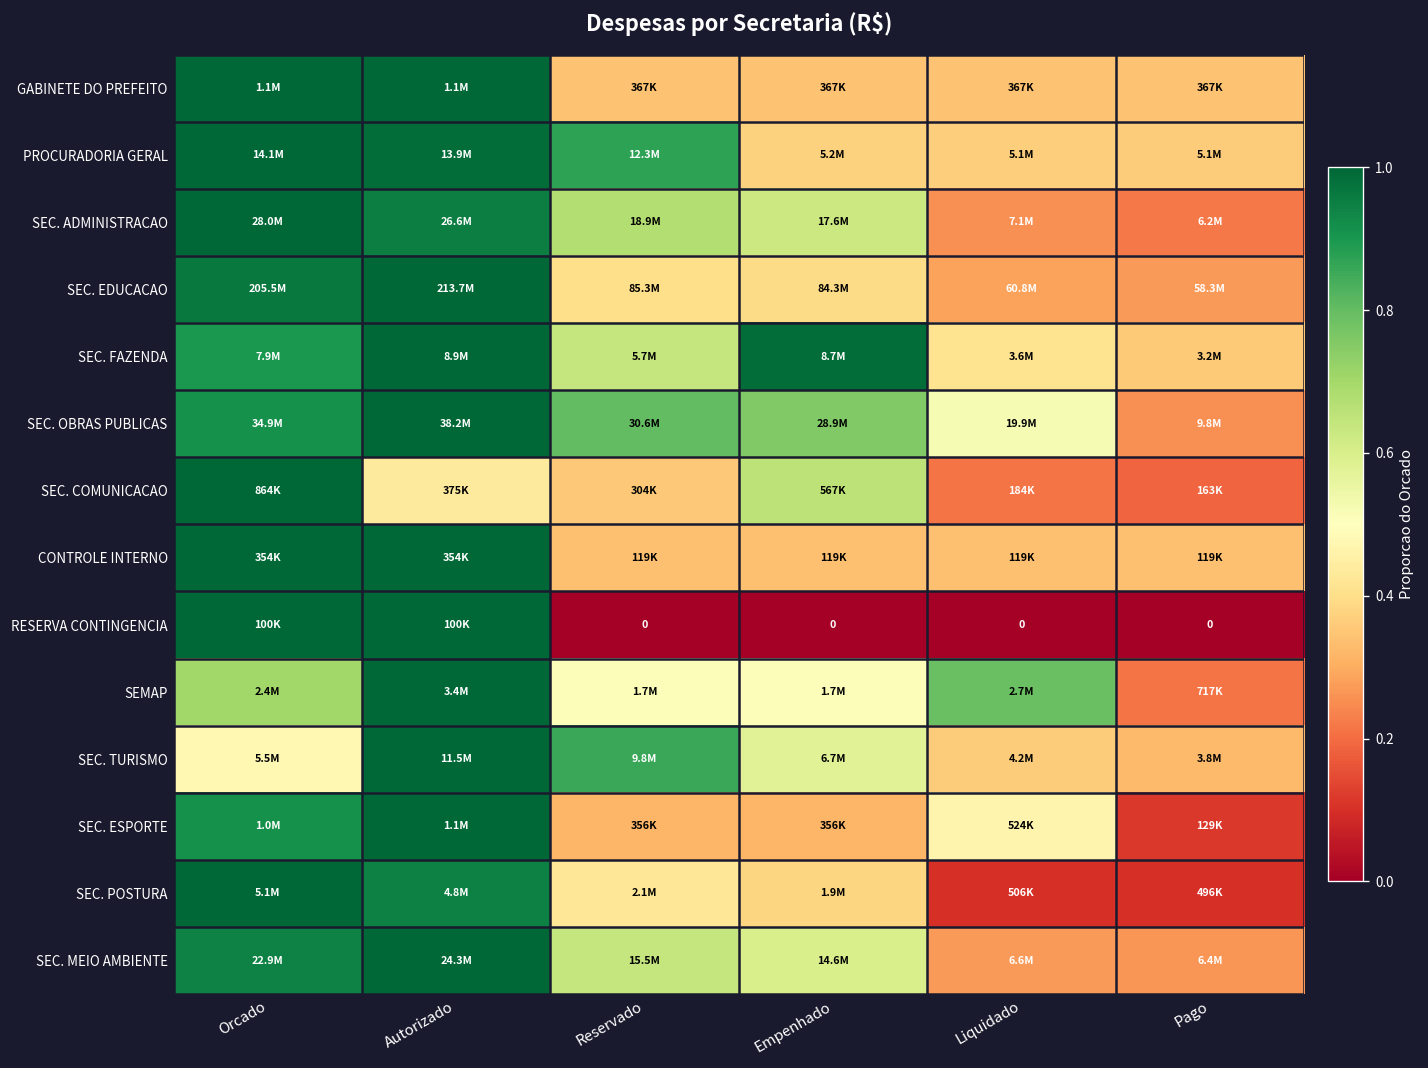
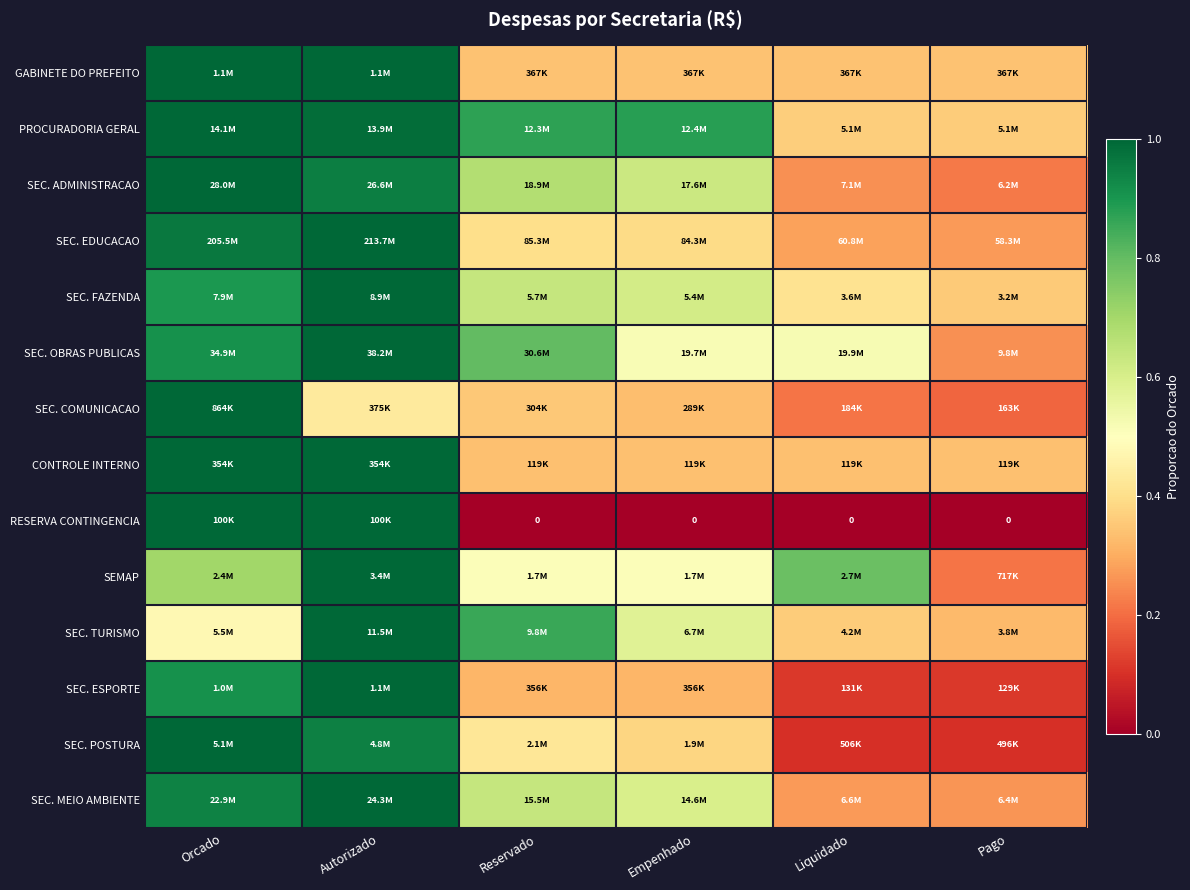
PROCURADORIA GERAL, Empenhado: 5.2M -> 12.4M
SEC. FAZENDA, Empenhado: 8.7M -> 5.4M
SEC. OBRAS PUBLICAS, Empenhado: 28.9M -> 19.7M
SEC. COMUNICACAO, Empenhado: 567K -> 289K
SEC. ESPORTE, Liquidado: 524K -> 131K
